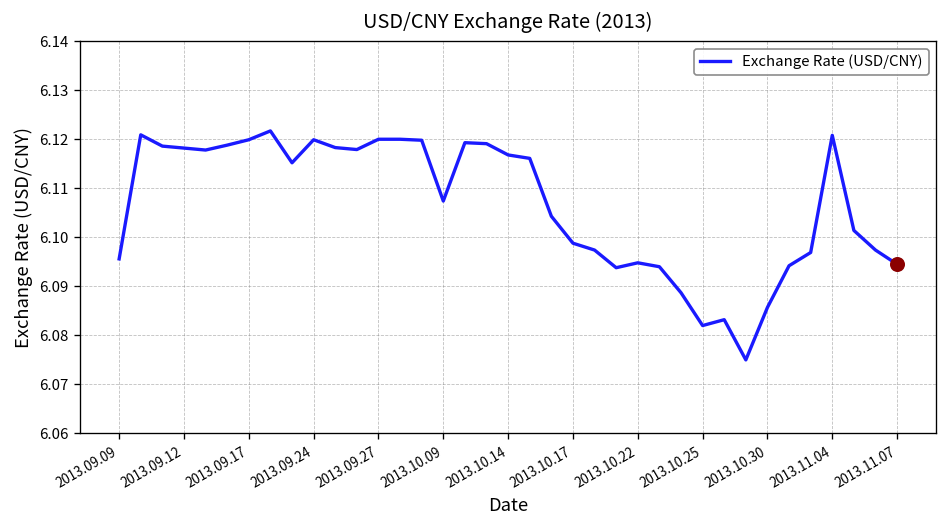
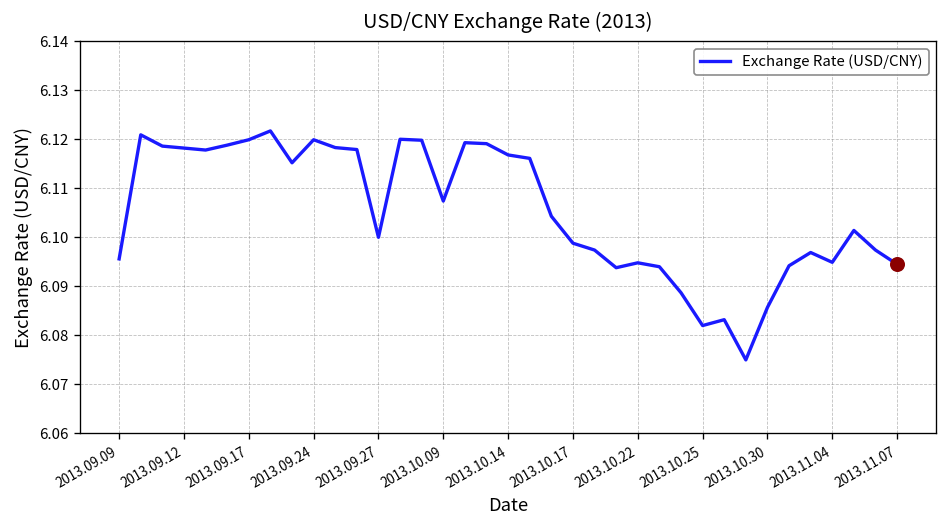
Exchange Rate (USD/CNY), 2013.09.27: 6.12 -> 6.10
Exchange Rate (USD/CNY), 2013.11.04: 6.121 -> 6.095
